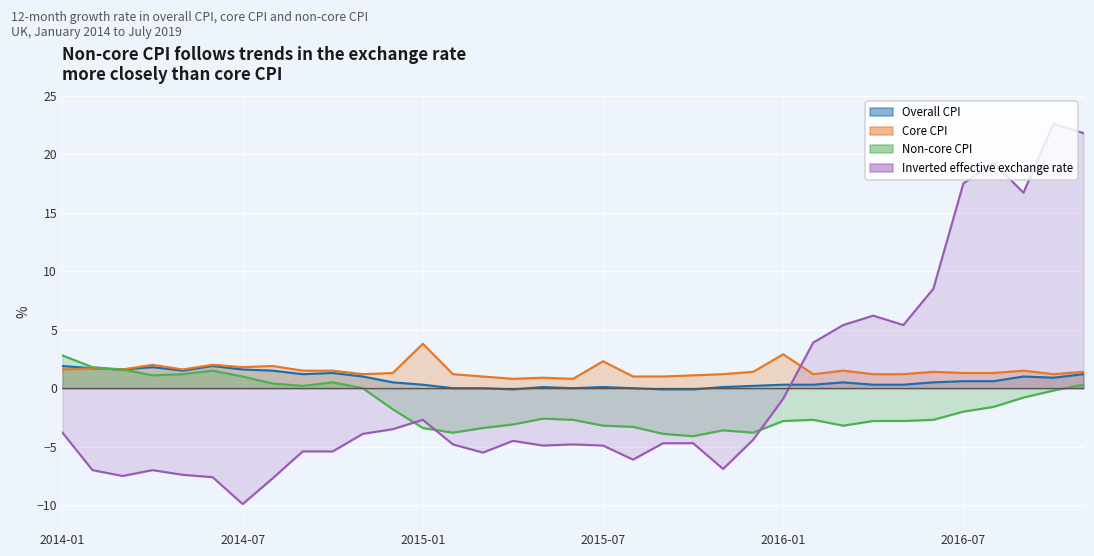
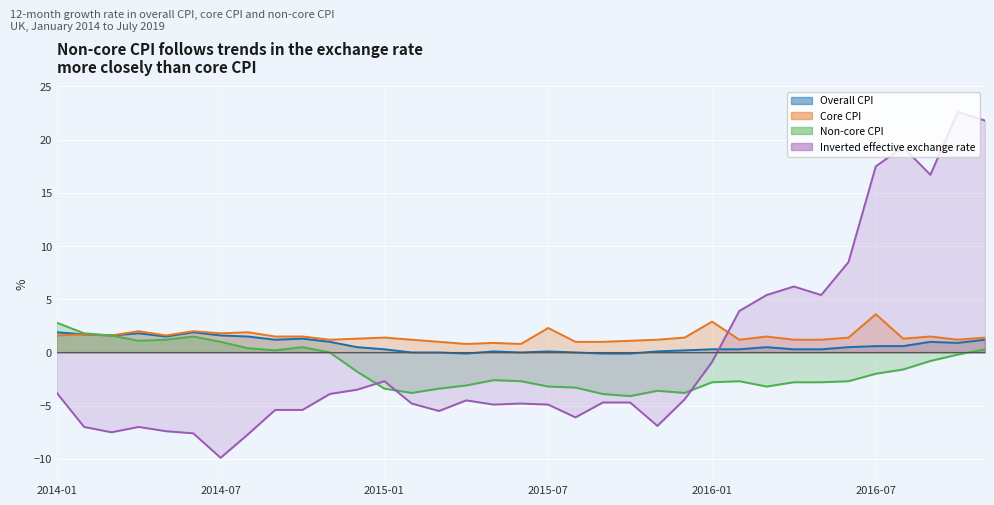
Core CPI, 2015-01: 3.8 -> 1.4
Core CPI, 2016-07: 1.3 -> 3.6
